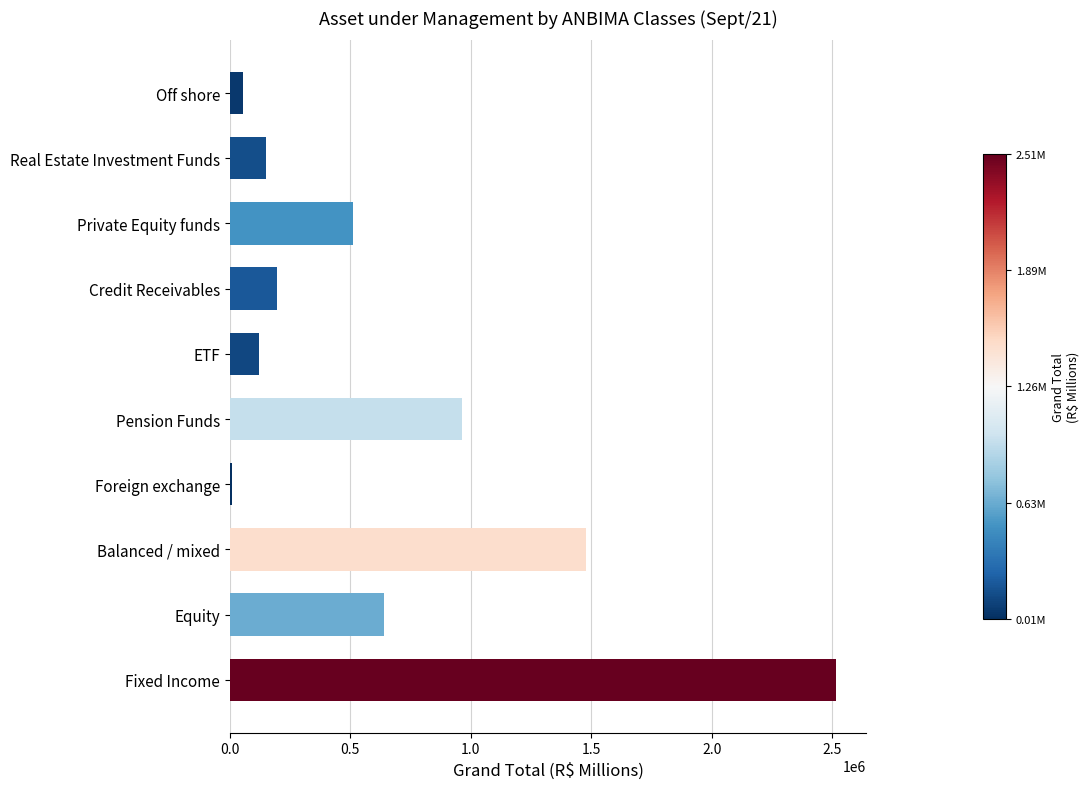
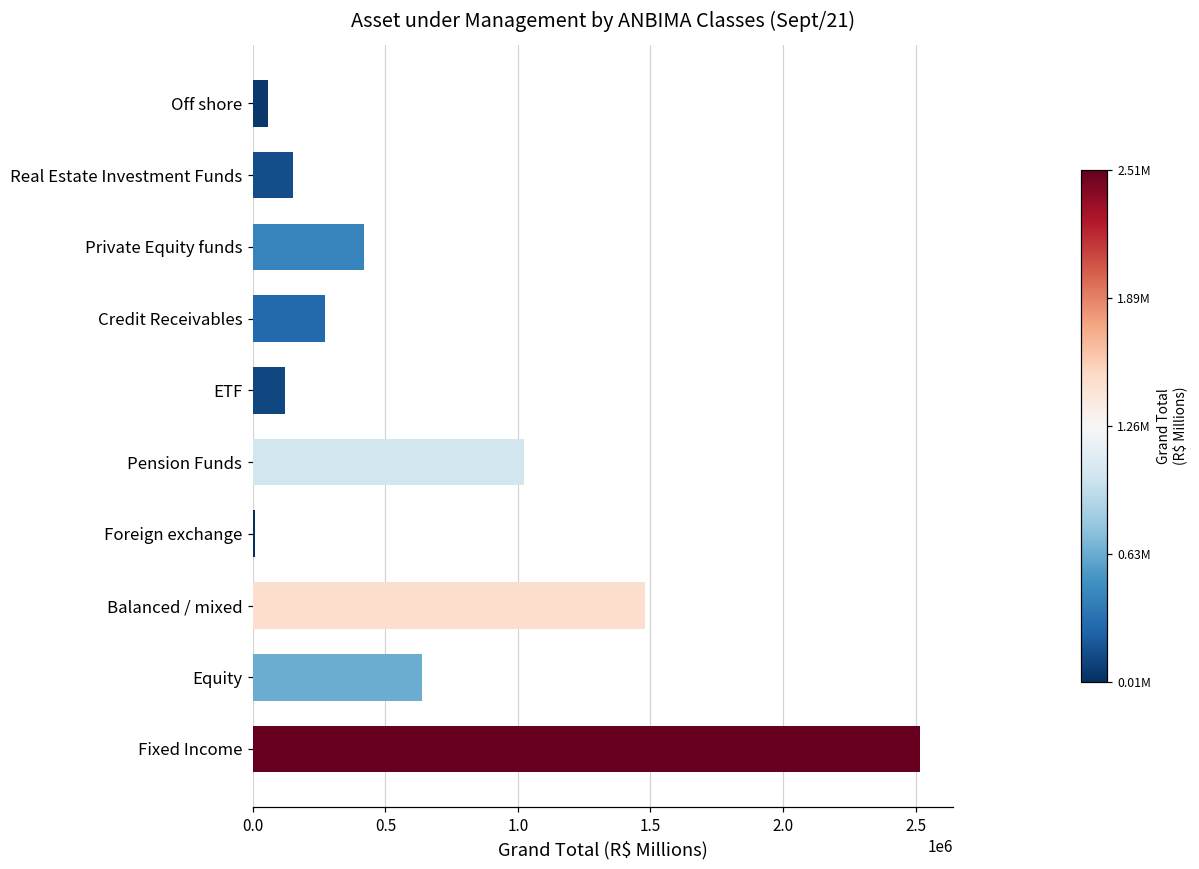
Private Equity funds: 510000 -> 420000
Credit Receivables: 190000 -> 270000
Pension Funds: 960000 -> 1020000
